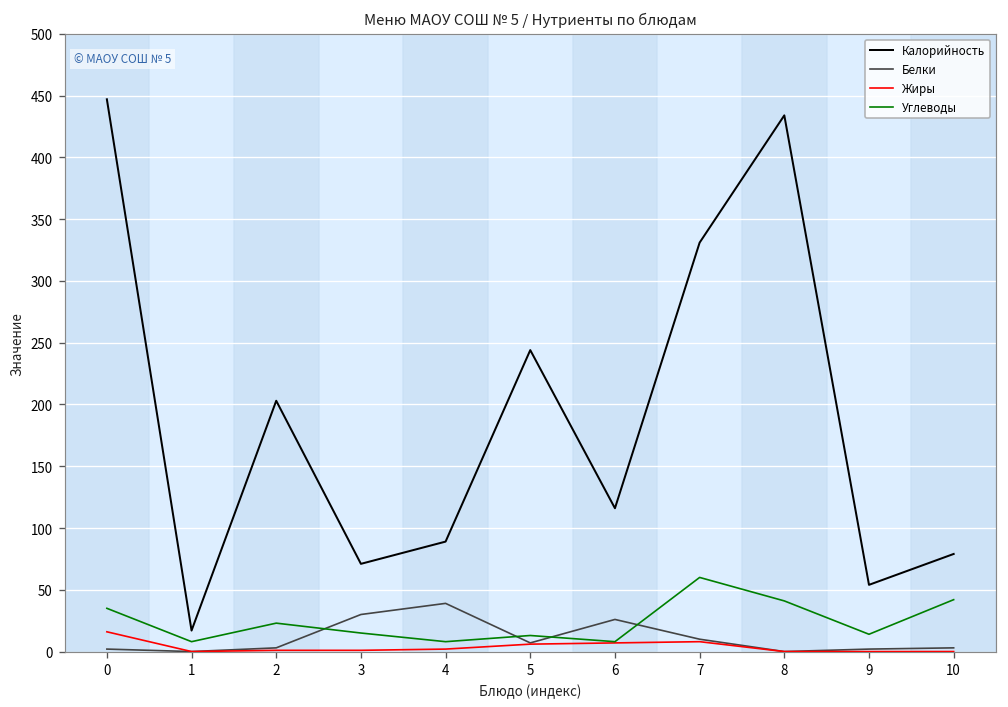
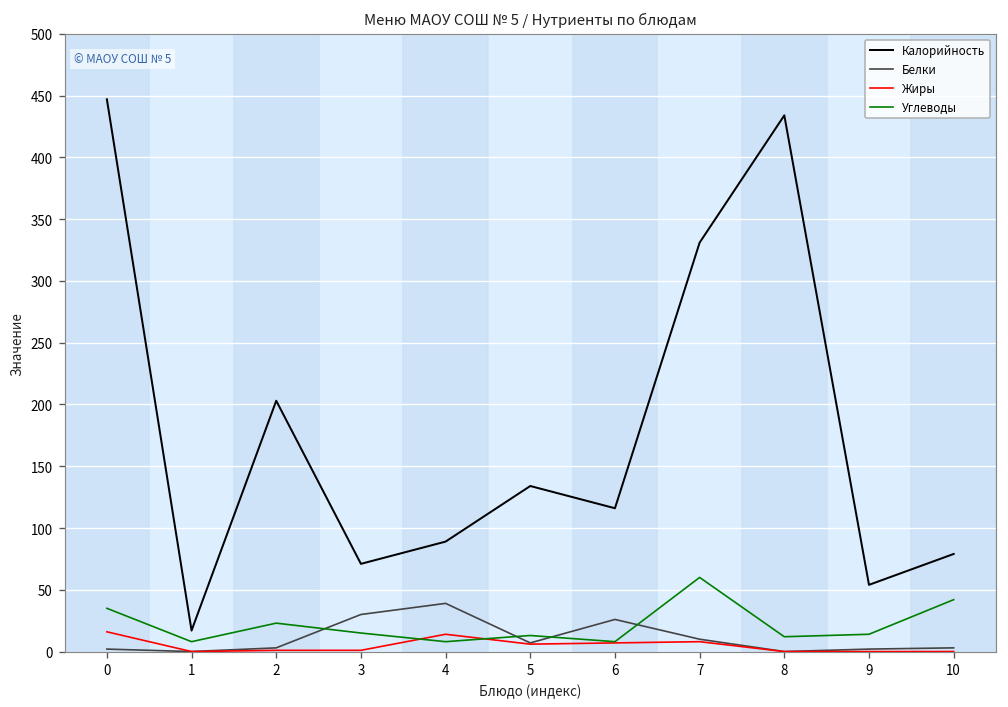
Жиры, 4: 2 -> 14
Калорийность, 5: 244 -> 134
Углеводы, 8: 41 -> 12
